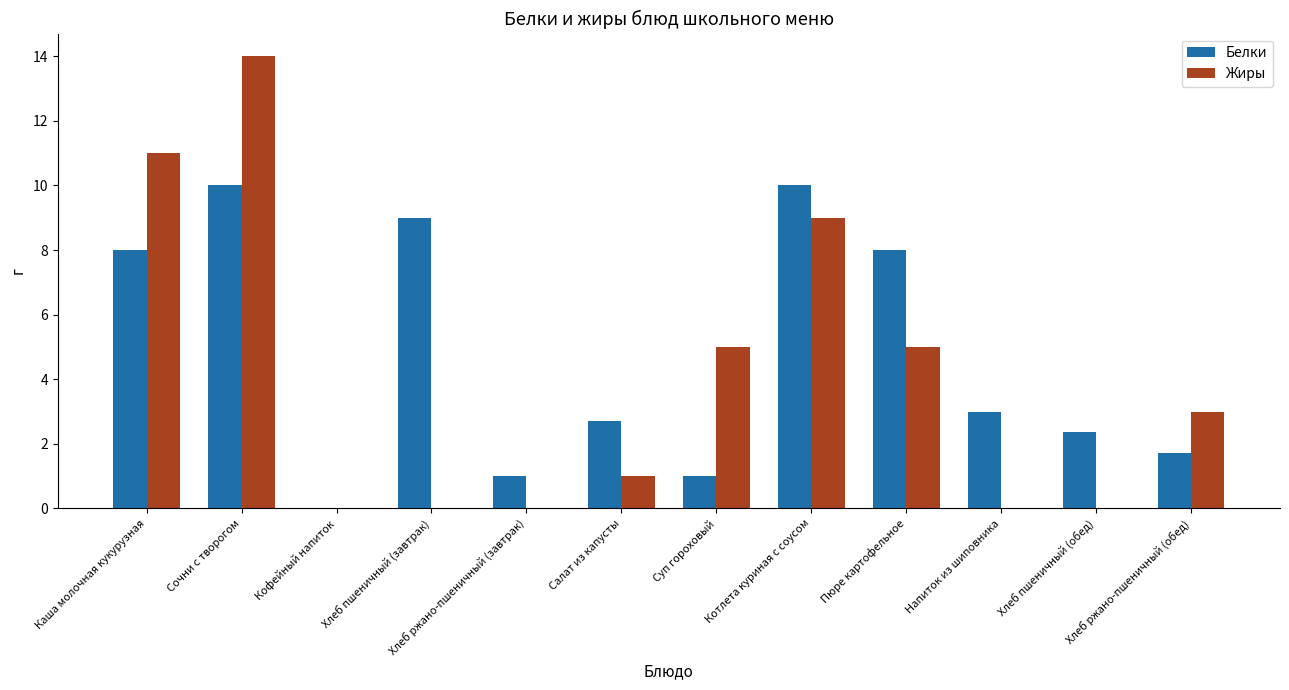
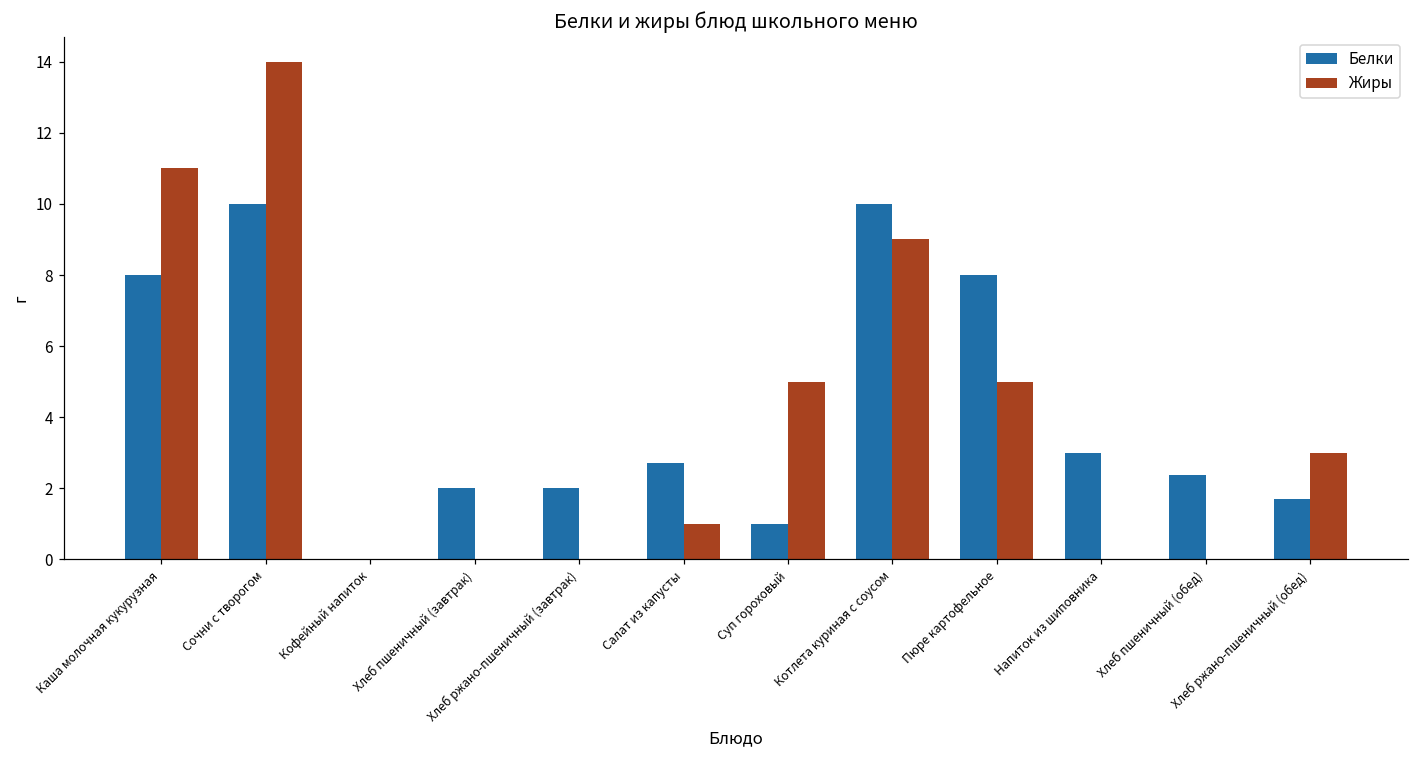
Белки, Хлеб пшеничный (завтрак): 9 -> 2
Белки, Хлеб ржано-пшеничный (завтрак): 1 -> 2
